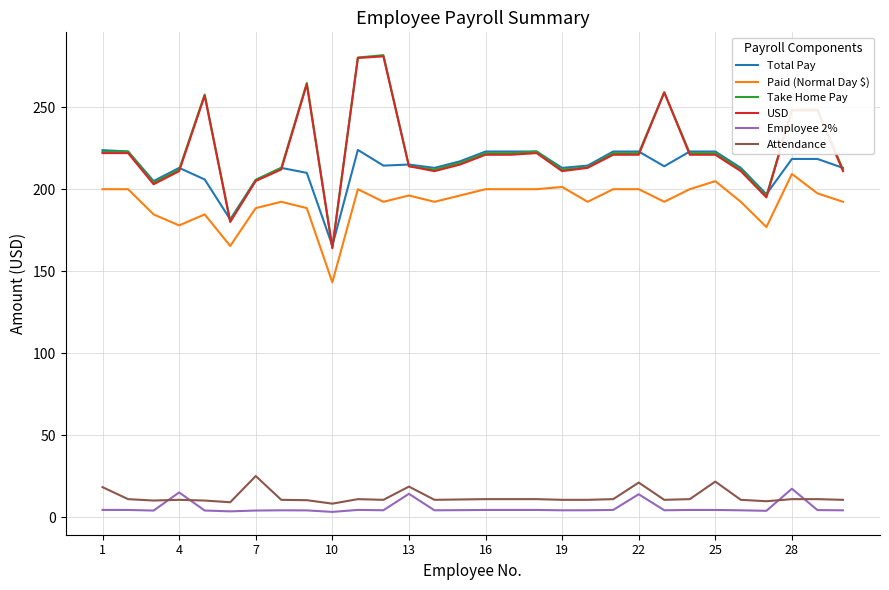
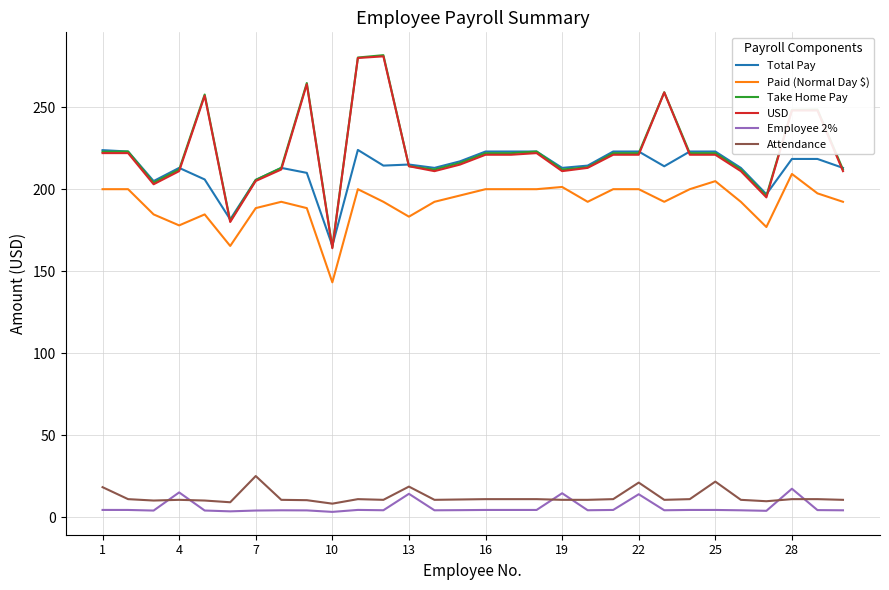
Paid (Normal Day $), 13: 196 -> 183
Employee 2%, 19: 4 -> 15
